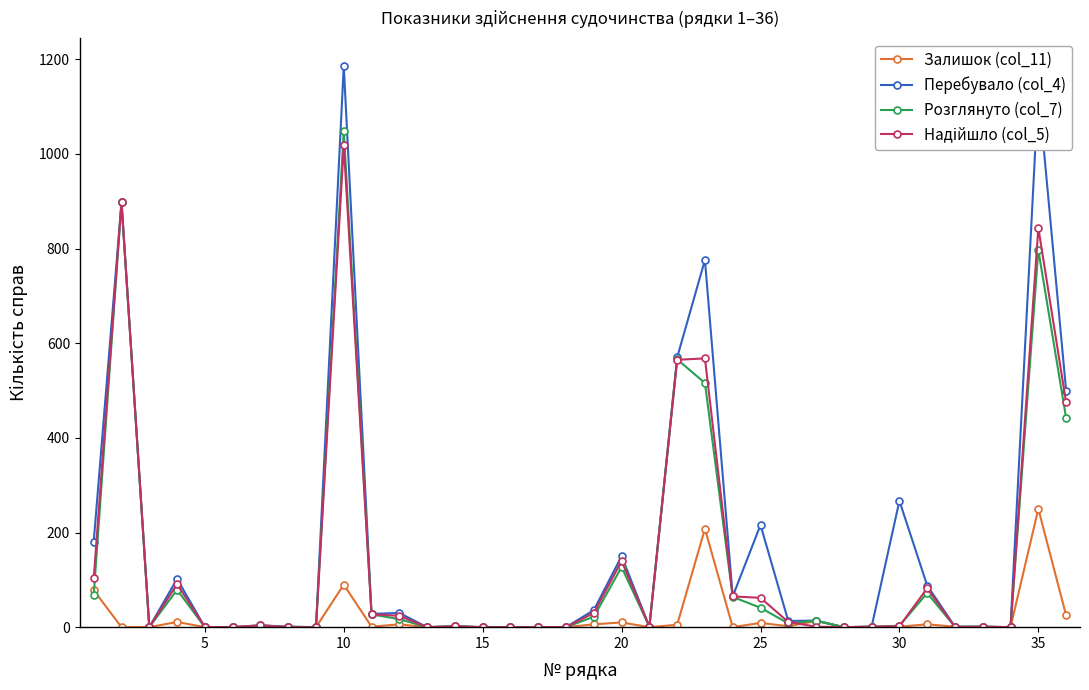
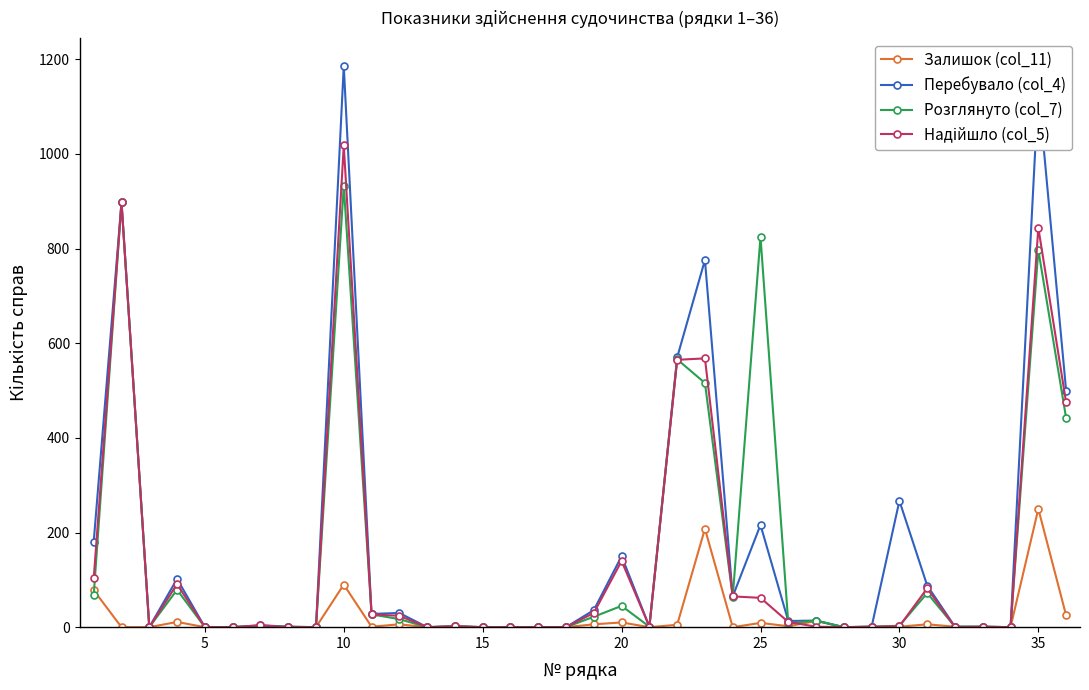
Розглянуто (col_7), 10: 1050 -> 930
Розглянуто (col_7), 20: 130 -> 50
Розглянуто (col_7), 25: 40 -> 830
